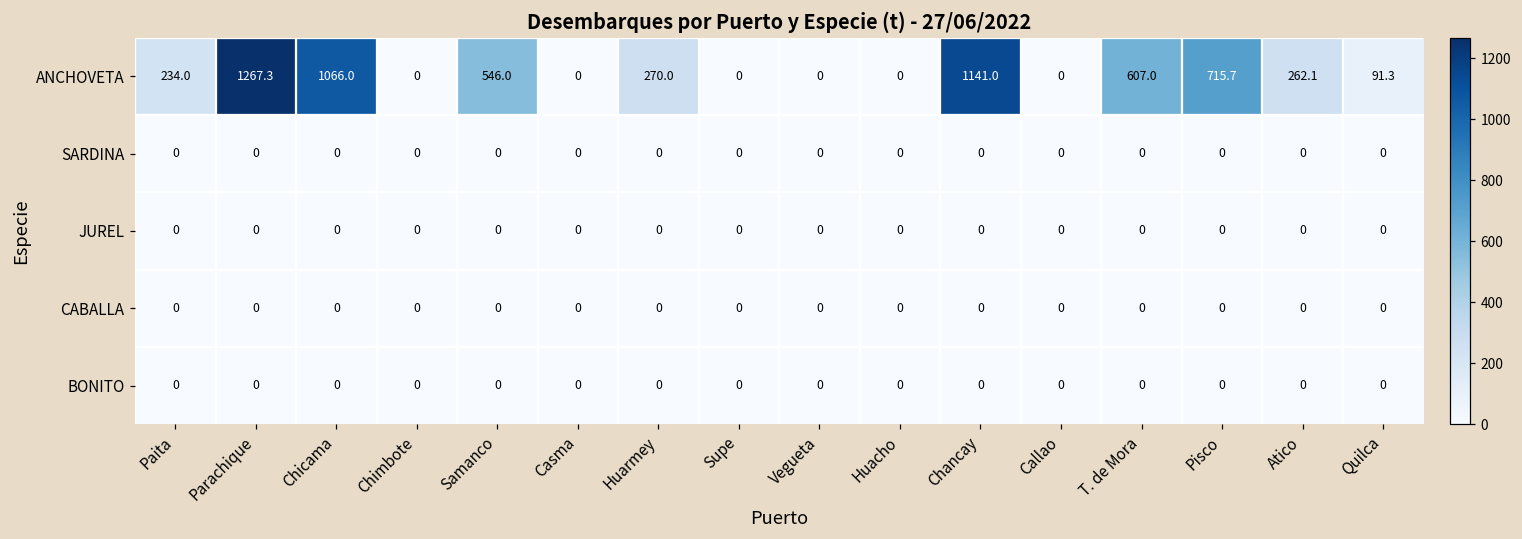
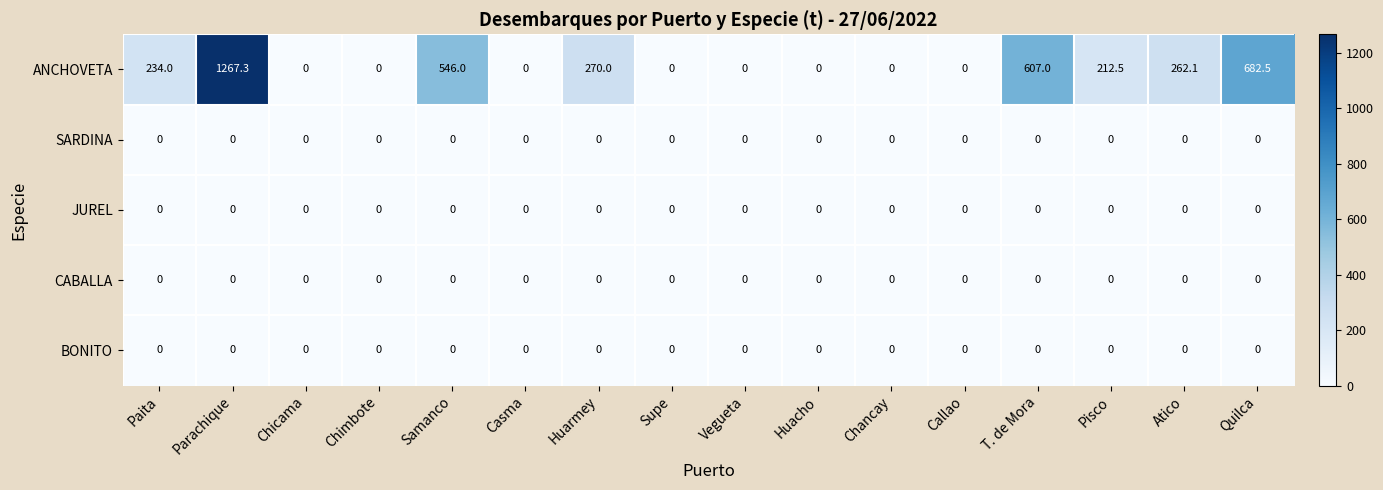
ANCHOVETA, Chicama: 1066.0 -> 0
ANCHOVETA, Chancay: 1141.0 -> 0
ANCHOVETA, Pisco: 715.7 -> 212.5
ANCHOVETA, Quilca: 91.3 -> 682.5
